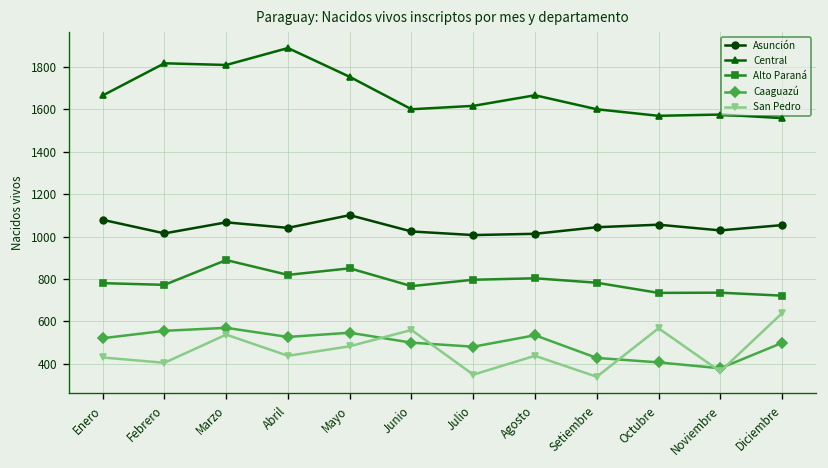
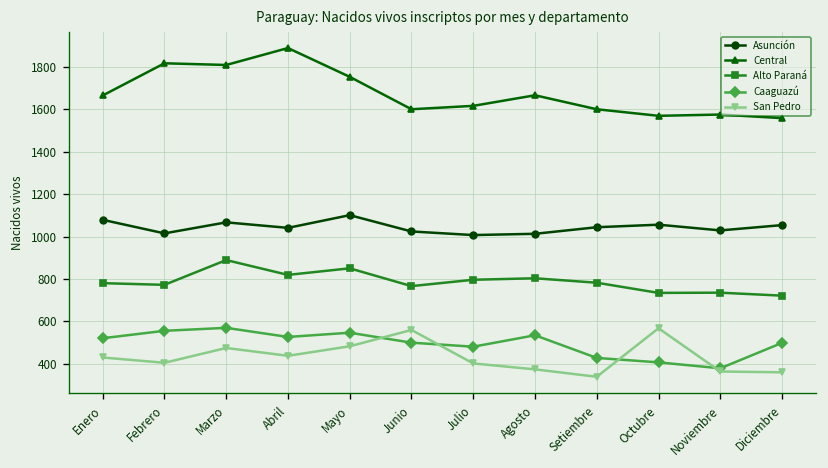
San Pedro, Marzo: 540 -> 470
San Pedro, Julio: 350 -> 400
San Pedro, Agosto: 440 -> 370
San Pedro, Diciembre: 640 -> 360
